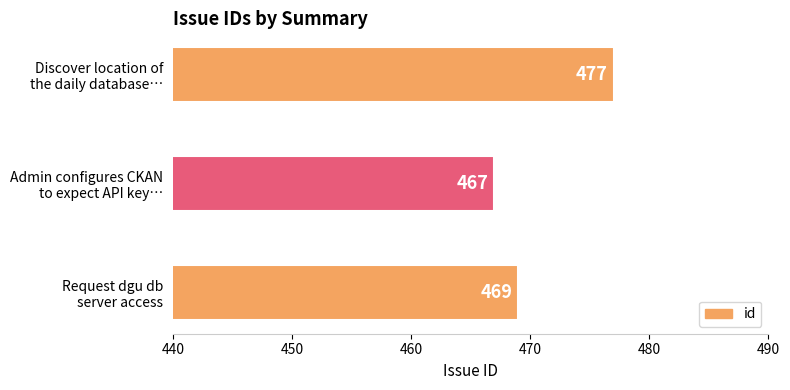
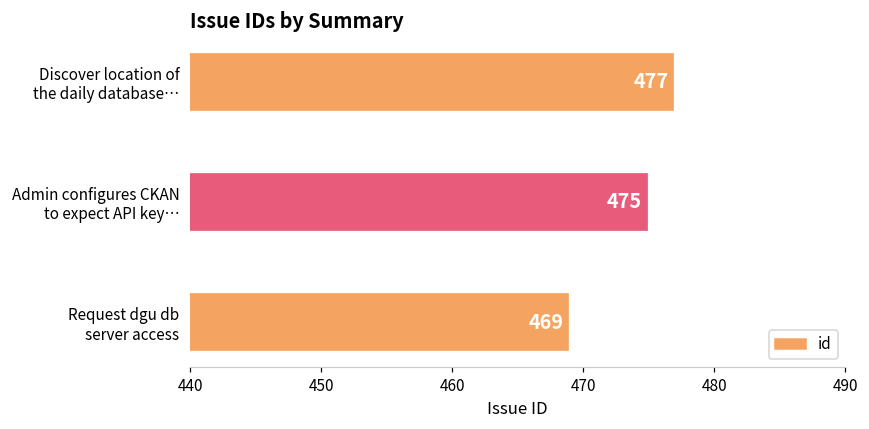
Admin configures CKAN to expect API key…: 467 -> 475
